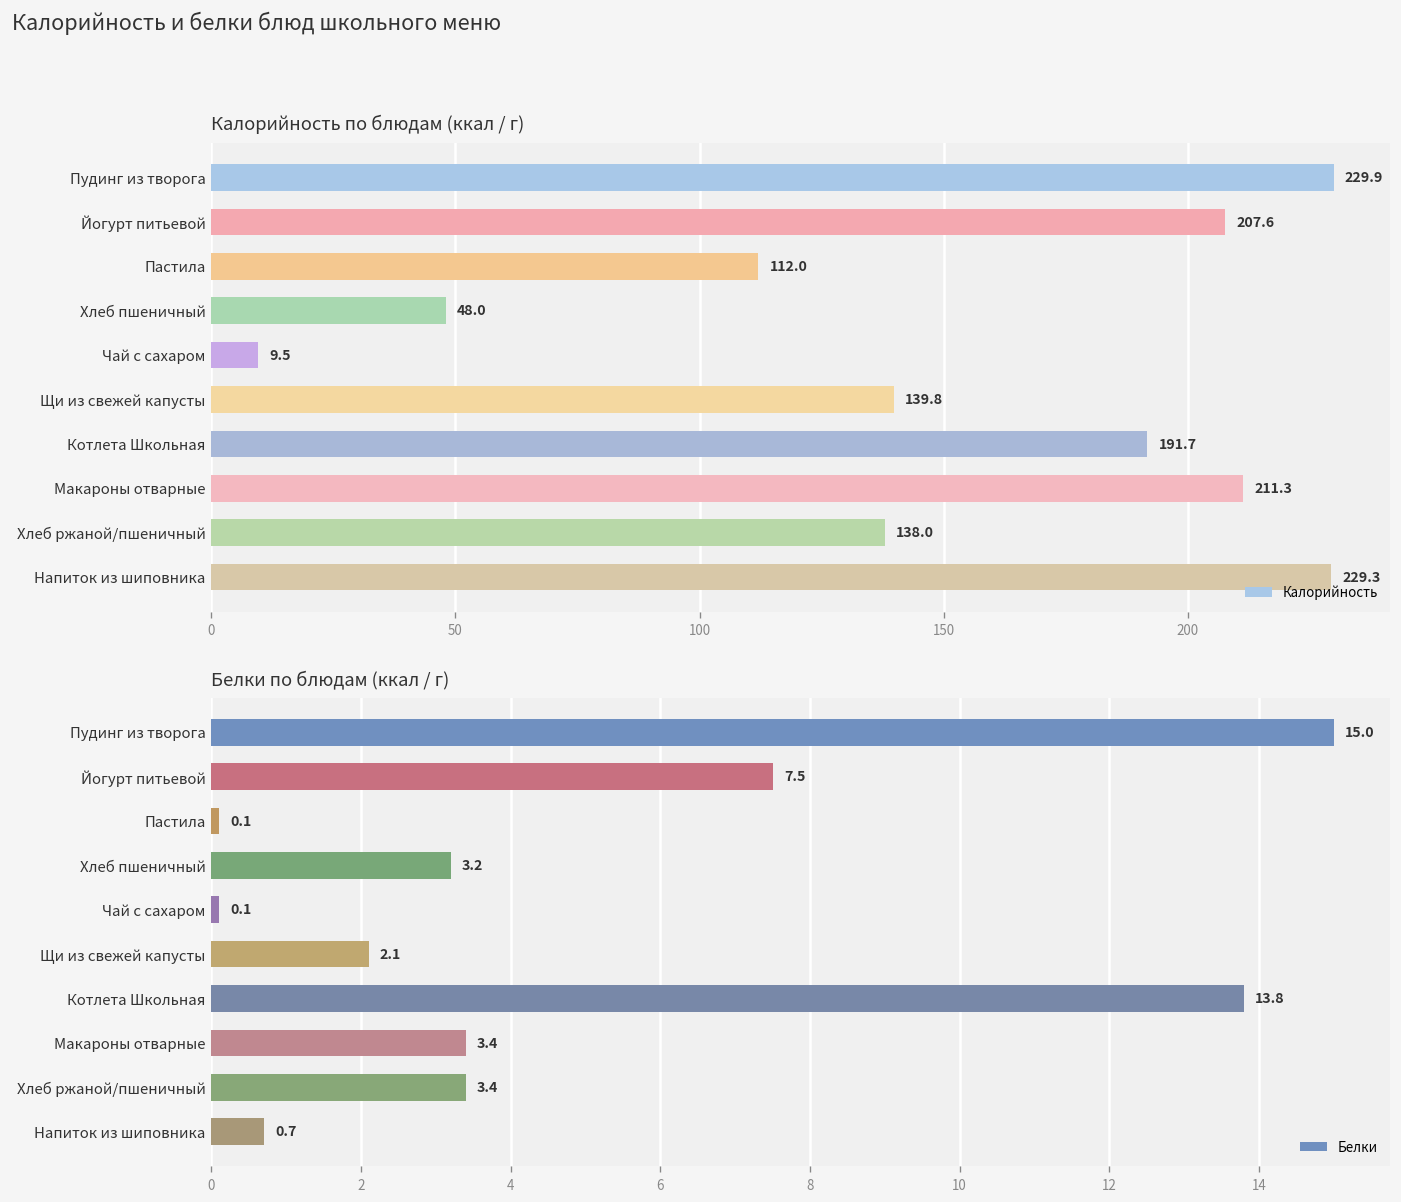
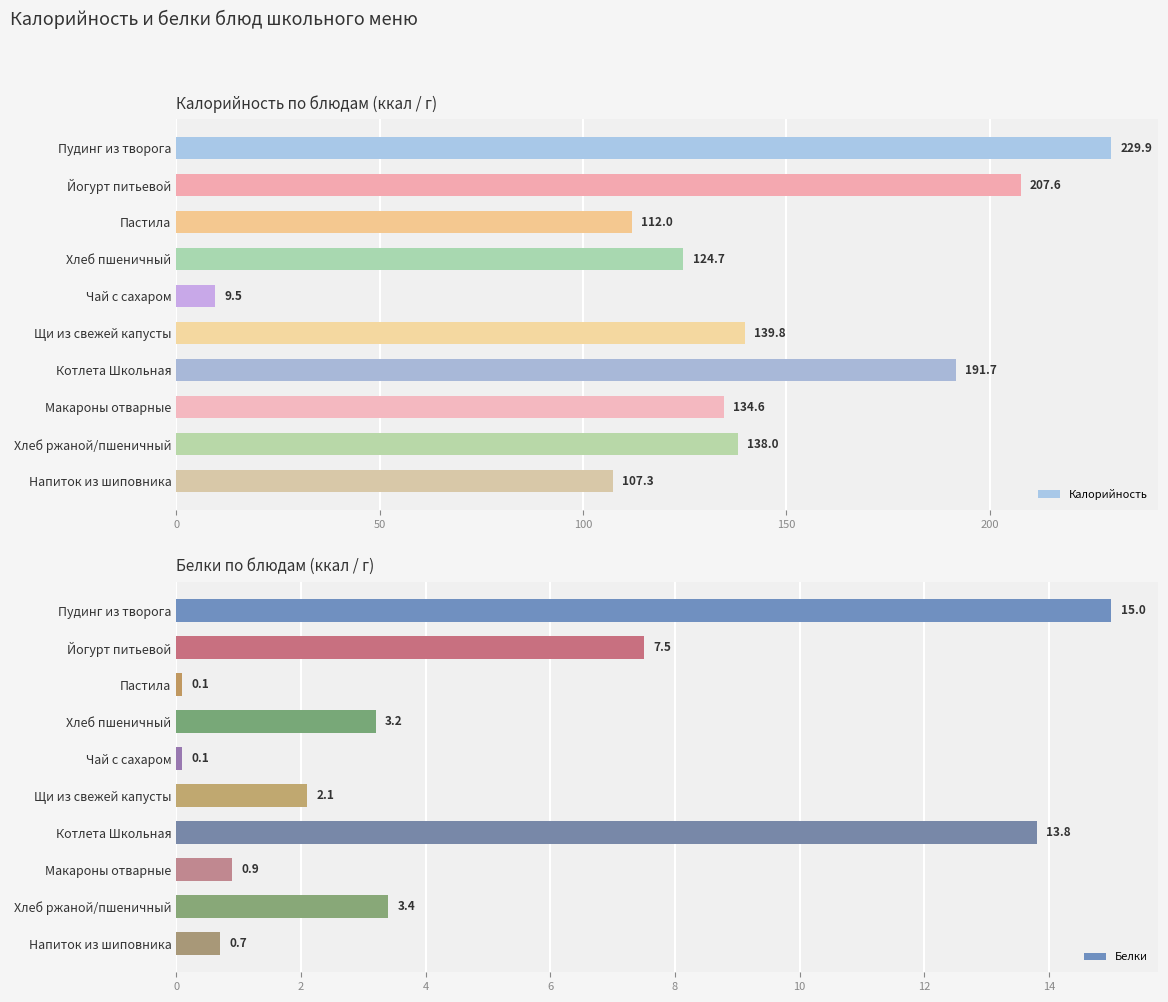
Калорийность по блюдам (ккал / г), Хлеб пшеничный: 48.0 -> 124.7
Калорийность по блюдам (ккал / г), Макароны отварные: 211.3 -> 134.6
Калорийность по блюдам (ккал / г), Напиток из шиповника: 229 -> 107
Белки по блюдам (ккал / г), Макароны отварные: 3.4 -> 0.9
